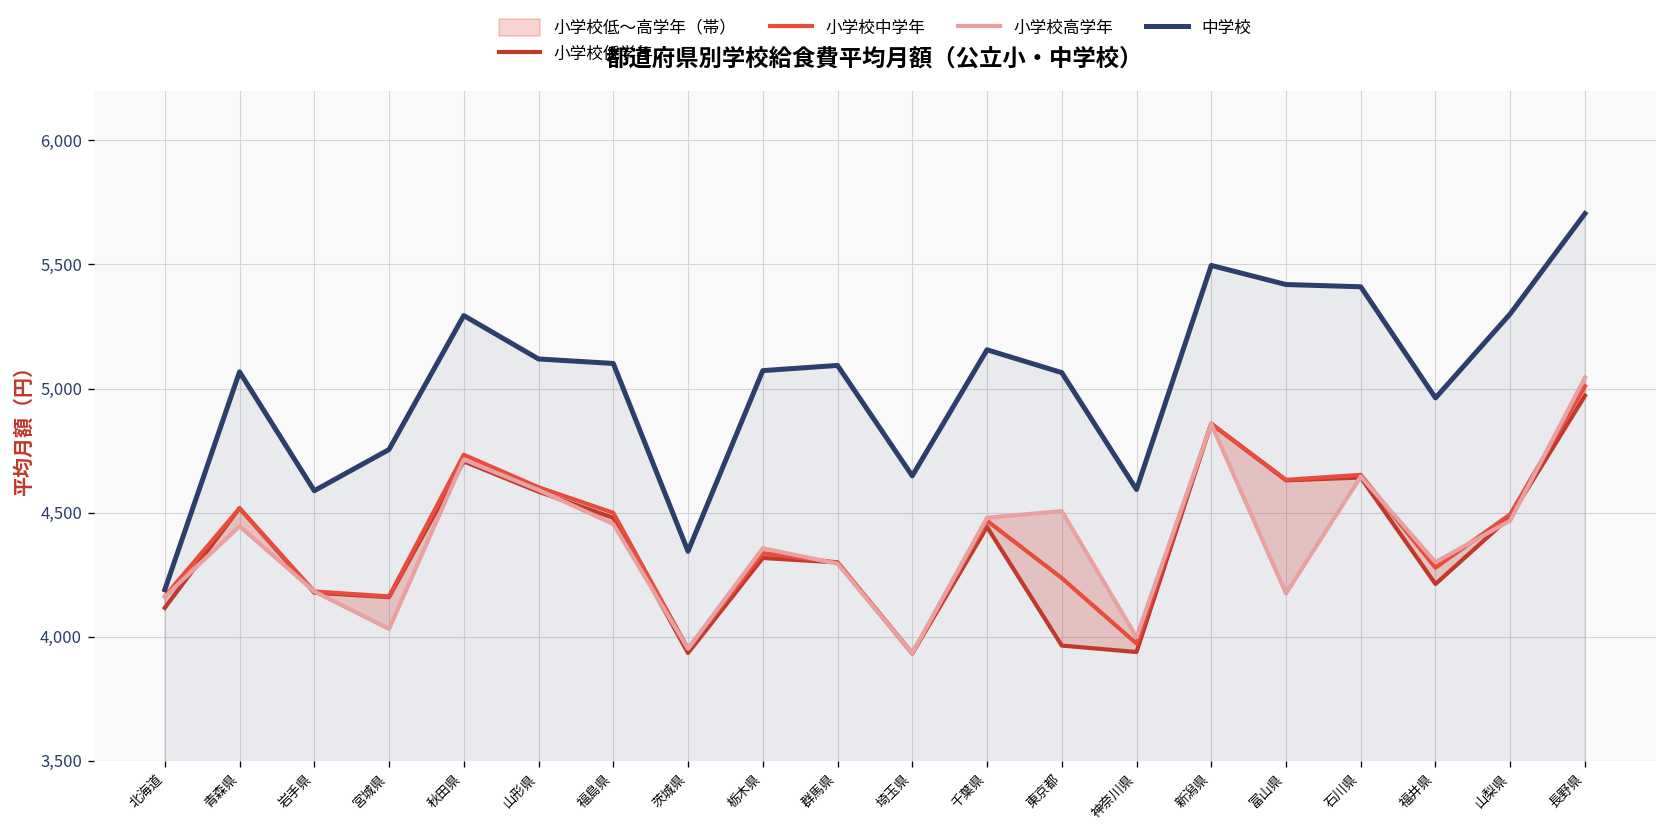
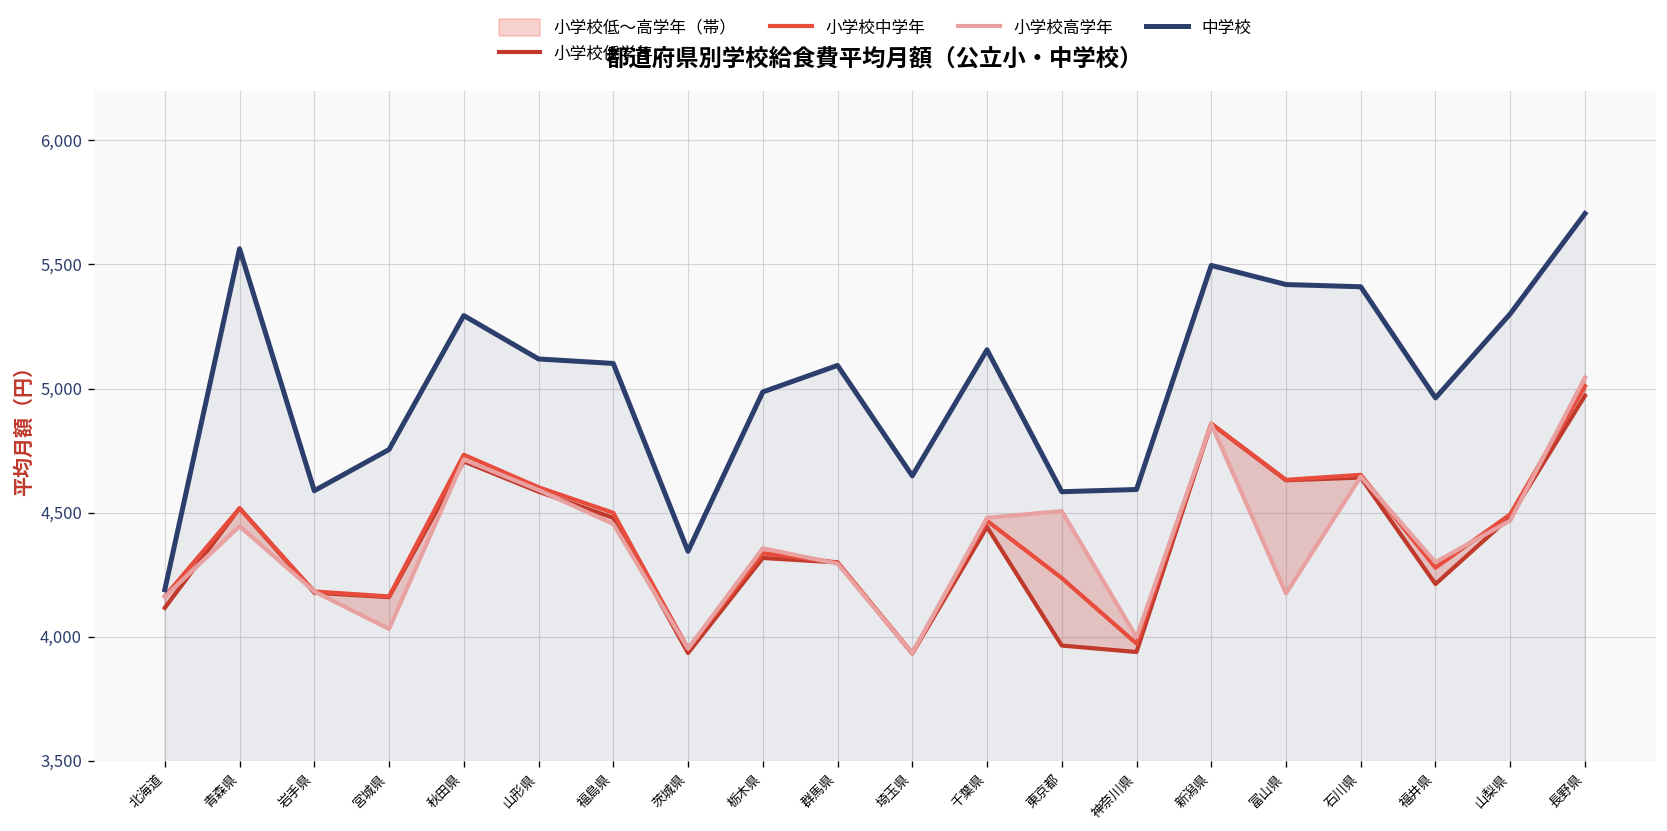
中学校, 青森県: 5,070 -> 5,560
中学校, 栃木県: 5,070 -> 4,990
中学校, 東京都: 5,060 -> 4,580
